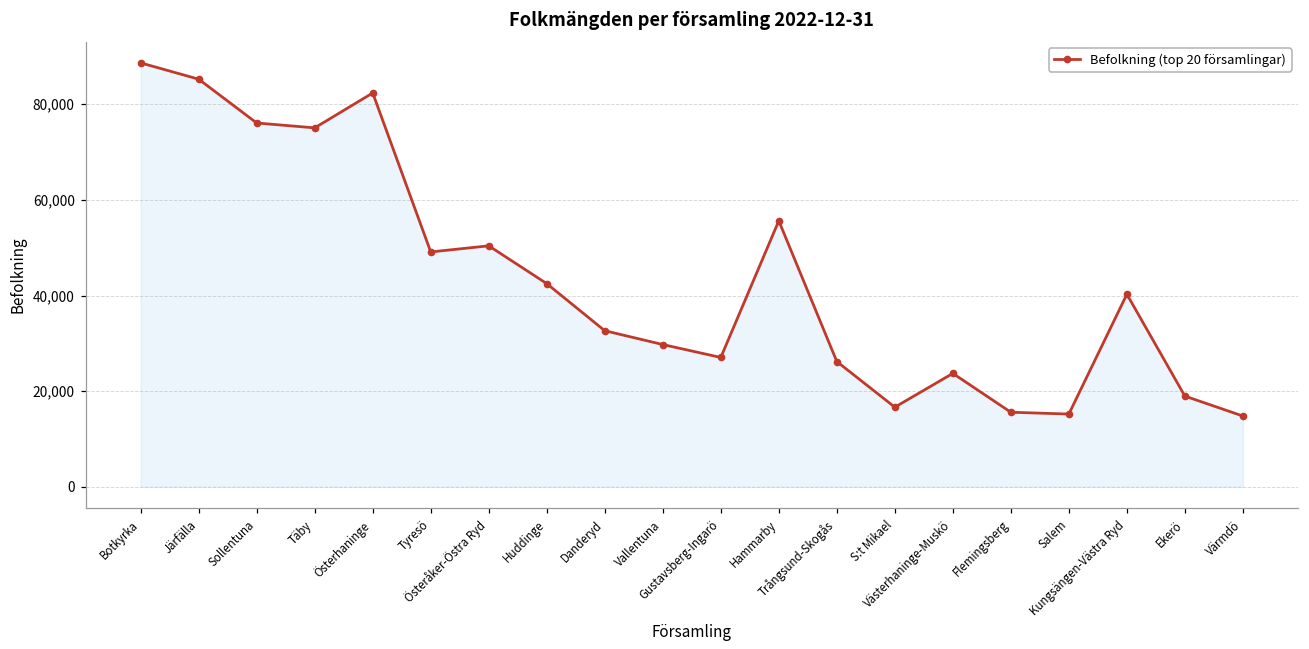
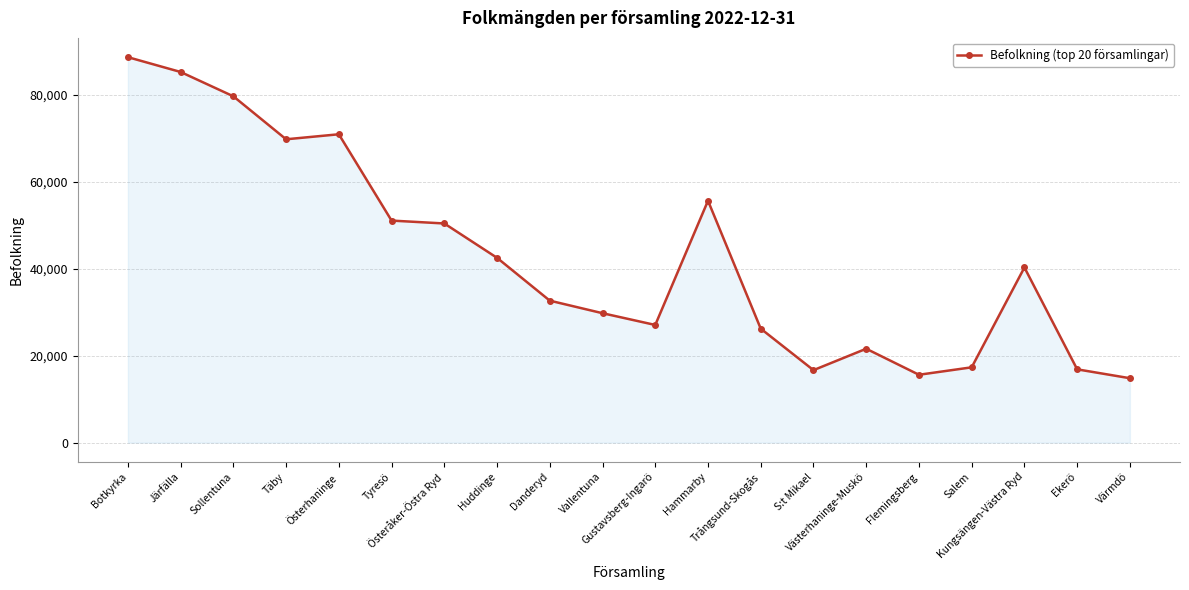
Sollentuna: 76,000 -> 80,000
Täby: 75,000 -> 70,000
Österhaninge: 82,000 -> 71,000
Tyresö: 49,000 -> 51,000
Västerhaninge-Muskö: 24,000 -> 22,000
Salem: 15,000 -> 17,000
Ekerö: 19,000 -> 17,000
